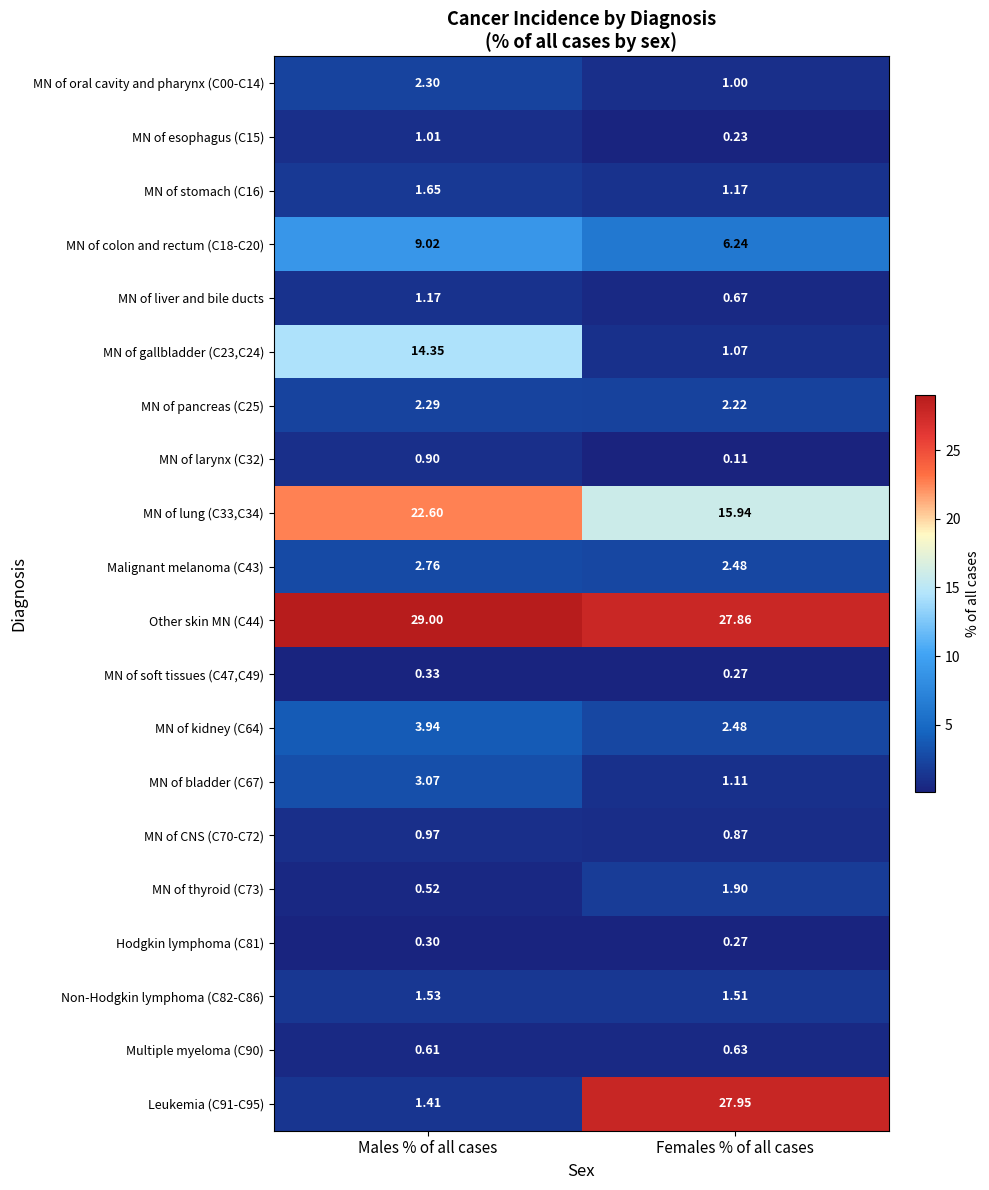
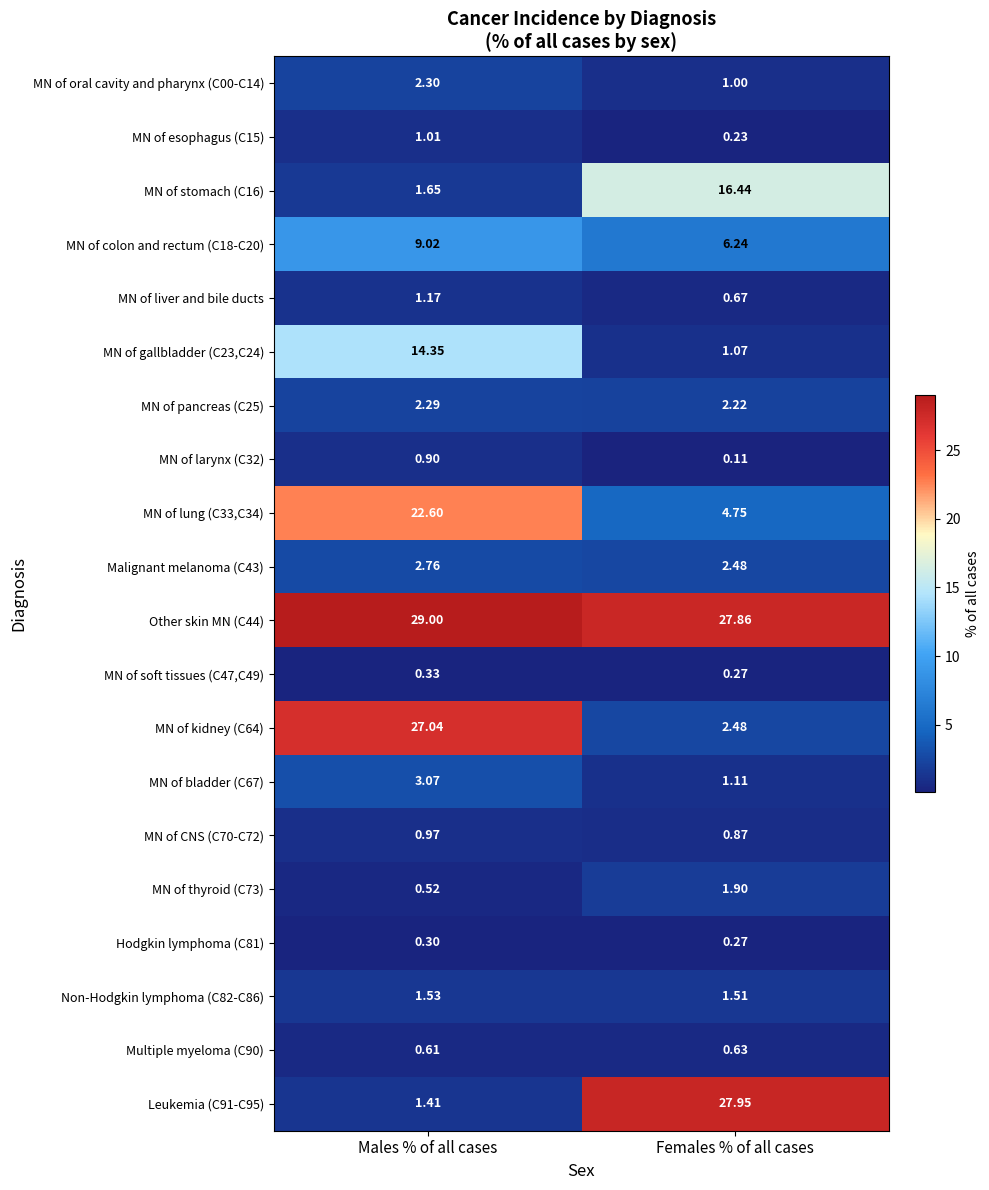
MN of stomach (C16), Females % of all cases: 1.17 -> 16.44
MN of lung (C33,C34), Females % of all cases: 15.94 -> 4.75
MN of kidney (C64), Males % of all cases: 3.94 -> 27.04
